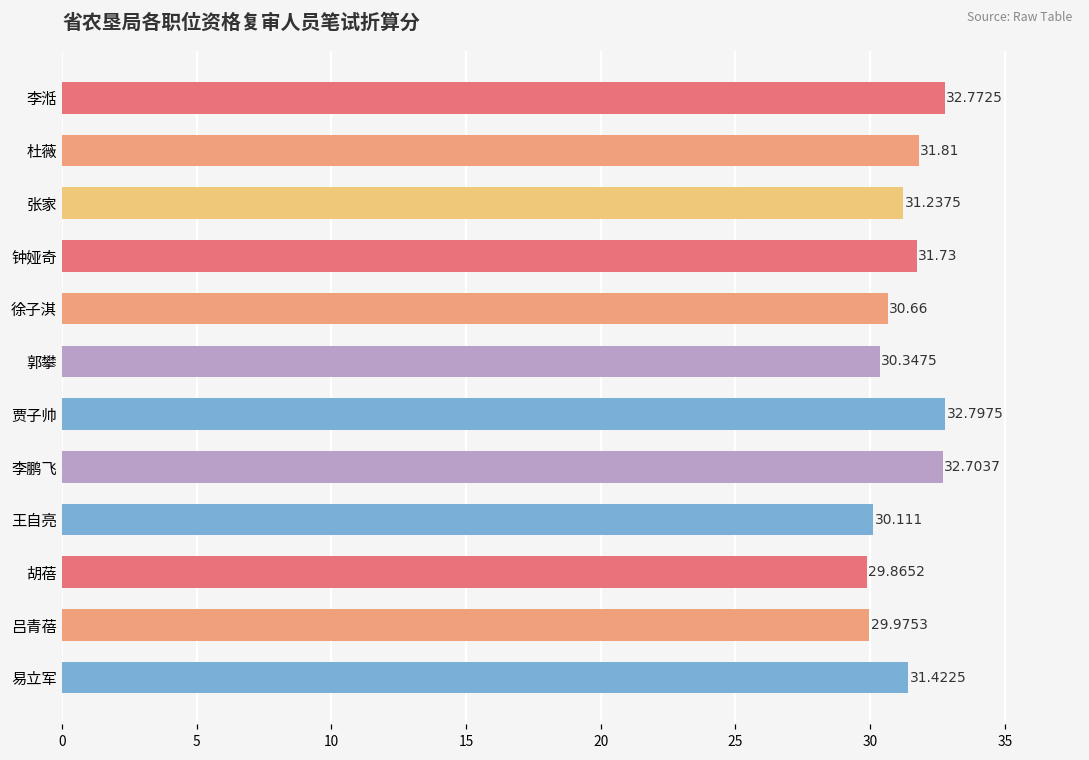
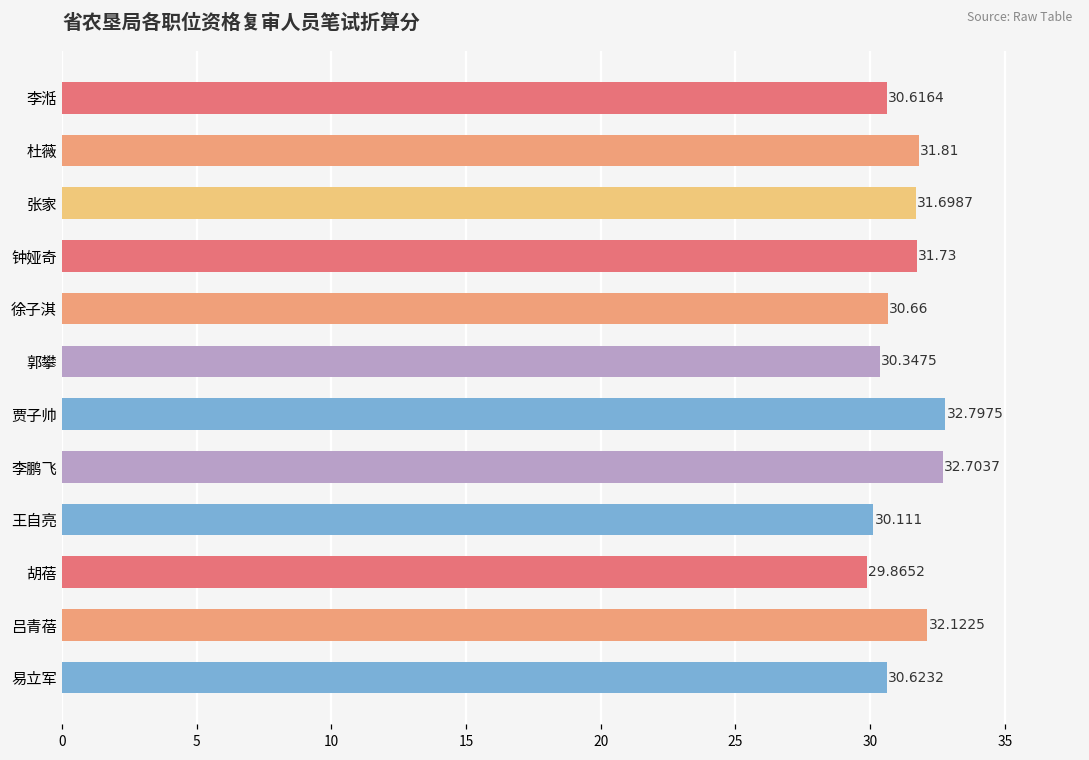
李湉: 32.7725 -> 30.6164
张家: 31.2375 -> 31.6987
吕青蓓: 29.9753 -> 32.1225
易立军: 31.4225 -> 30.6232
